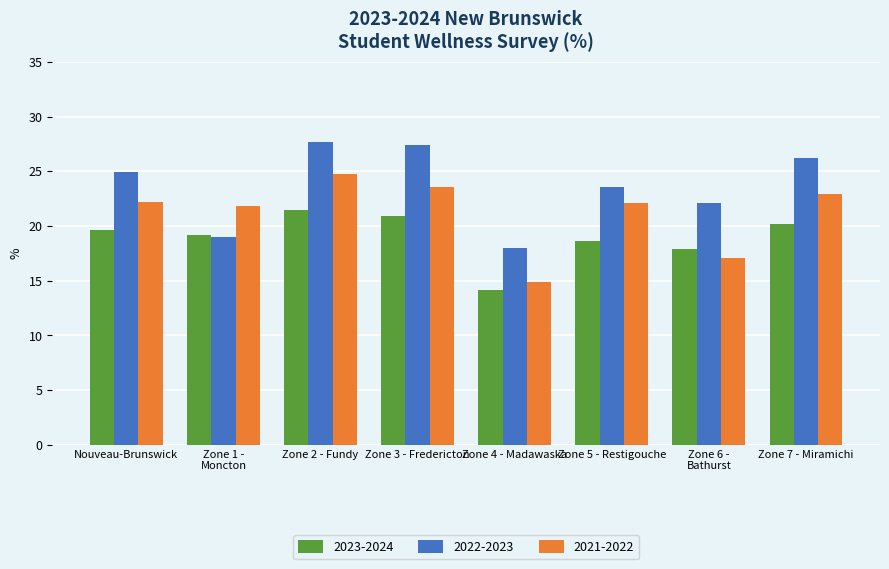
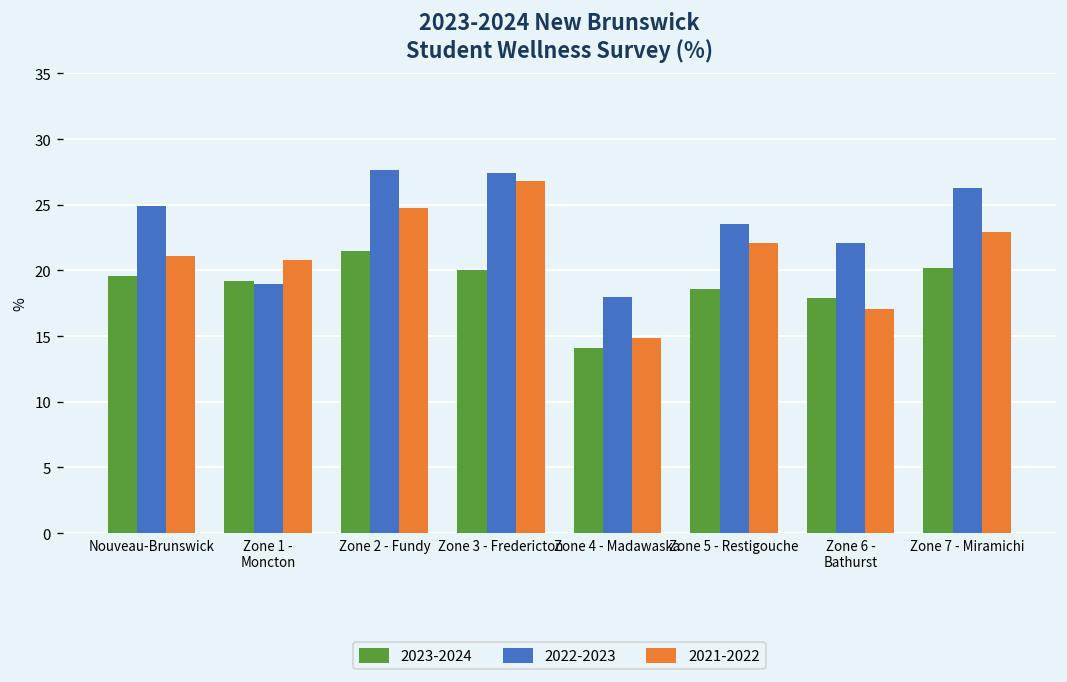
2021-2022, Nouveau-Brunswick: 22.2 -> 21.1
2021-2022, Zone 1 - Moncton: 21.8 -> 20.8
2023-2024, Zone 3 - Fredericton: 20.9 -> 20.0
2021-2022, Zone 3 - Fredericton: 23.6 -> 26.8
